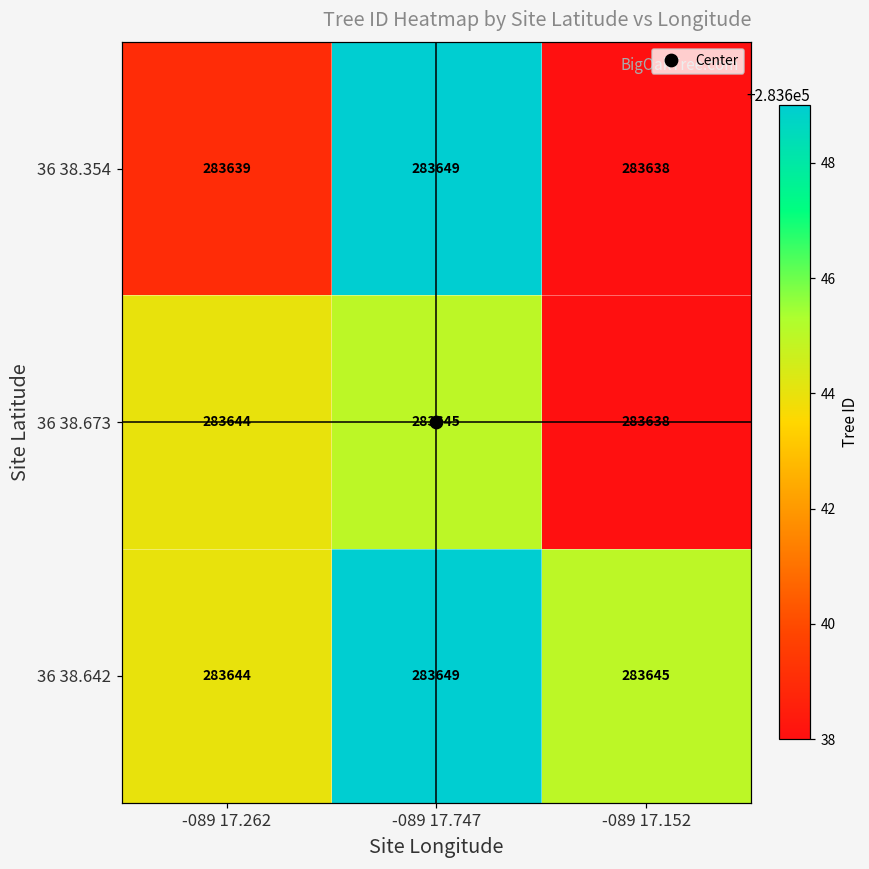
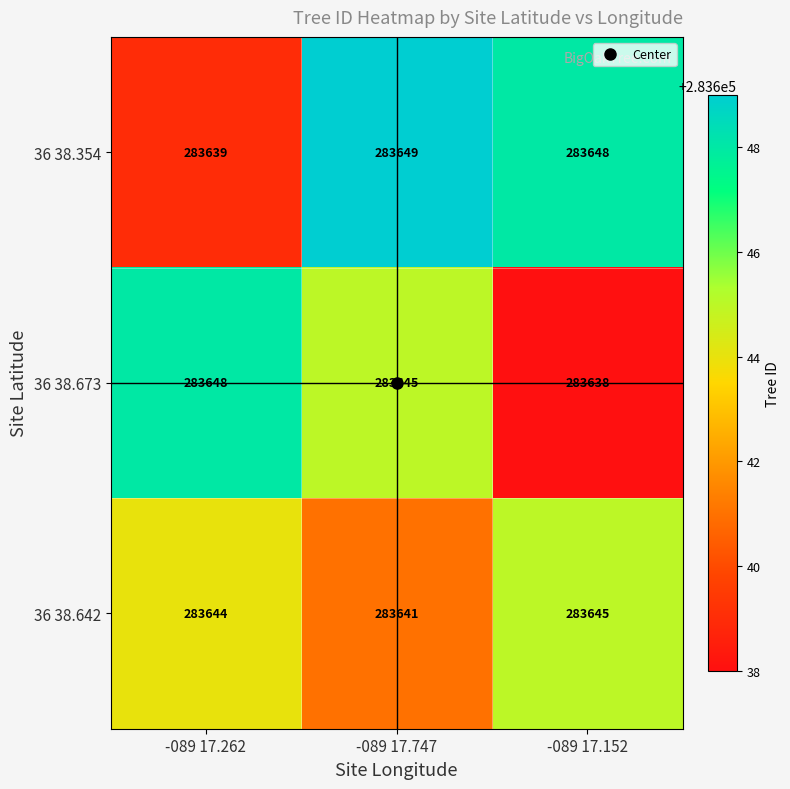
36 38.354, -089 17.152: 283638 -> 283648
36 38.673, -089 17.262: 283644 -> 283648
36 38.642, -089 17.747: 283649 -> 283641
